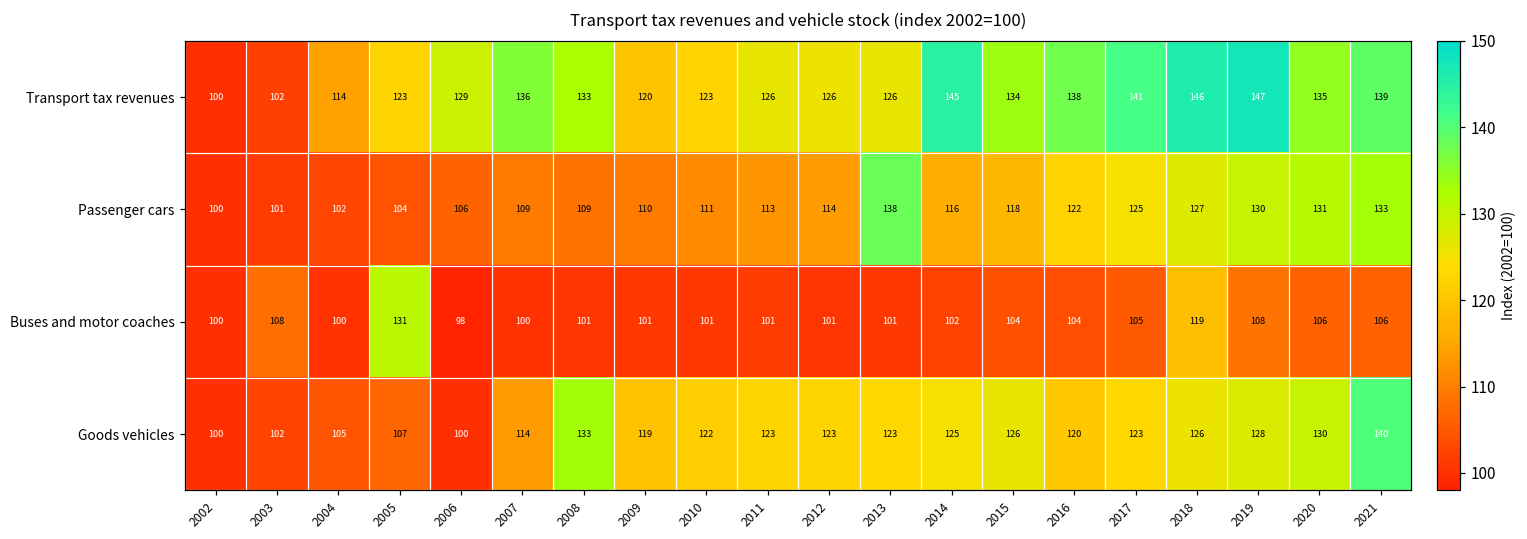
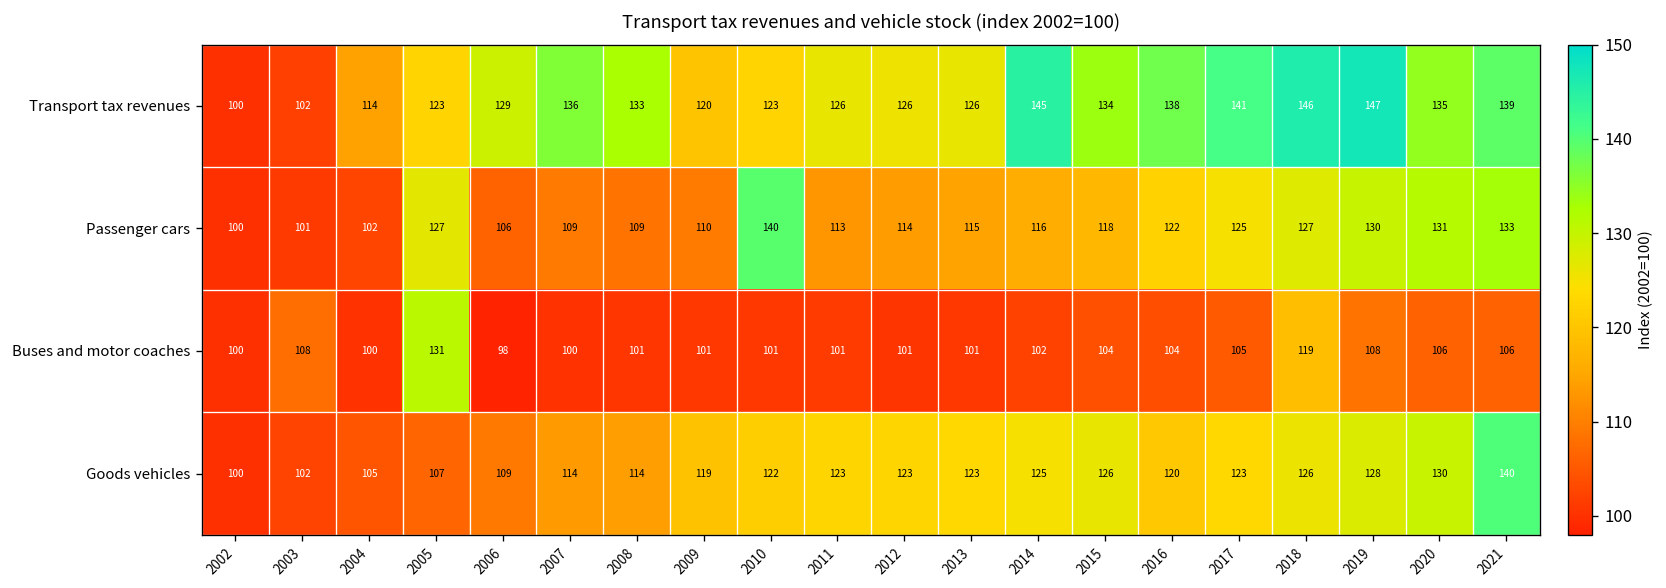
Passenger cars, 2005: 104 -> 127
Passenger cars, 2010: 111 -> 140
Passenger cars, 2013: 138 -> 115
Goods vehicles, 2006: 100 -> 109
Goods vehicles, 2008: 133 -> 114
